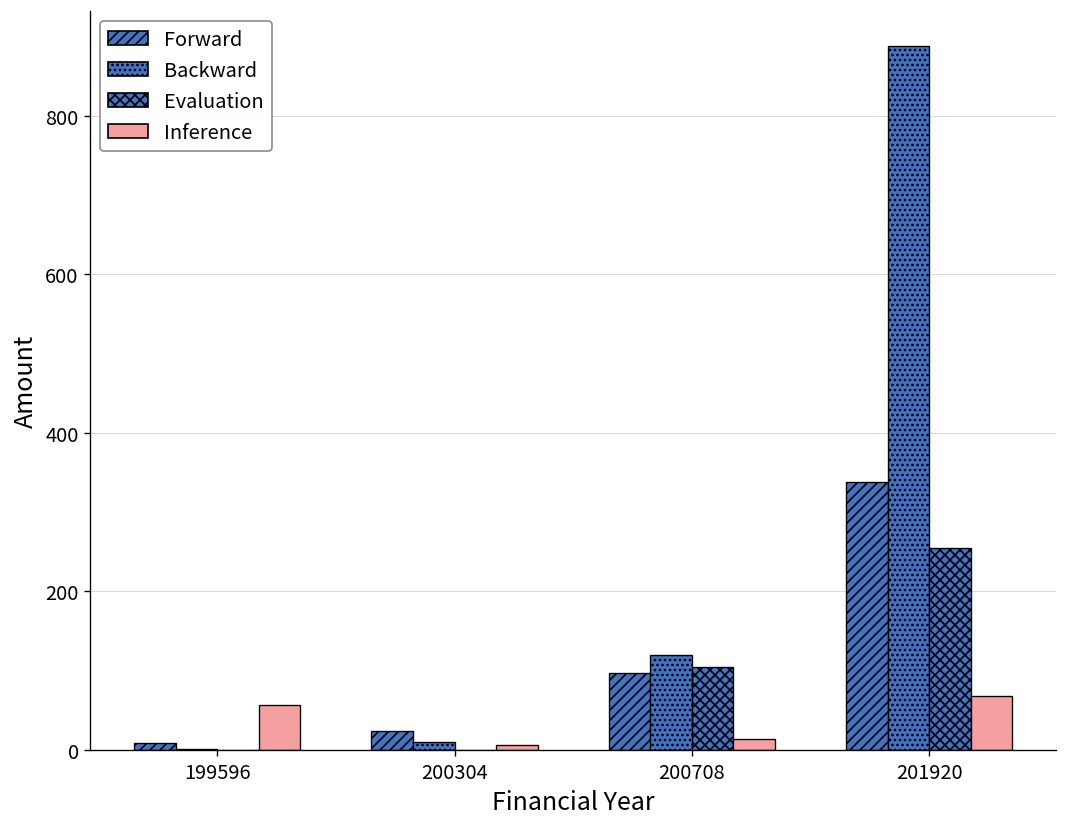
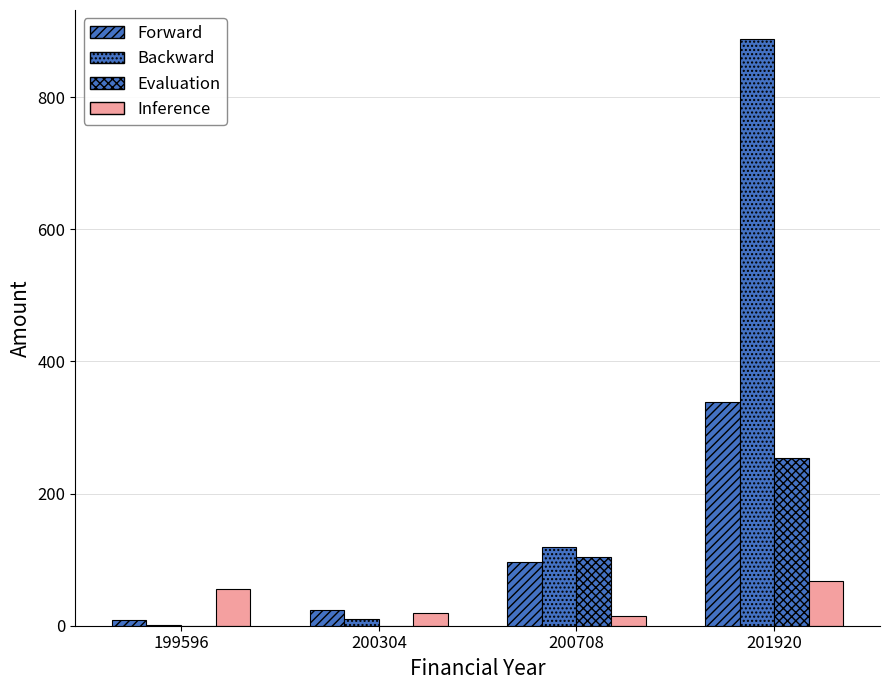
Inference, 200304: 10 -> 20
